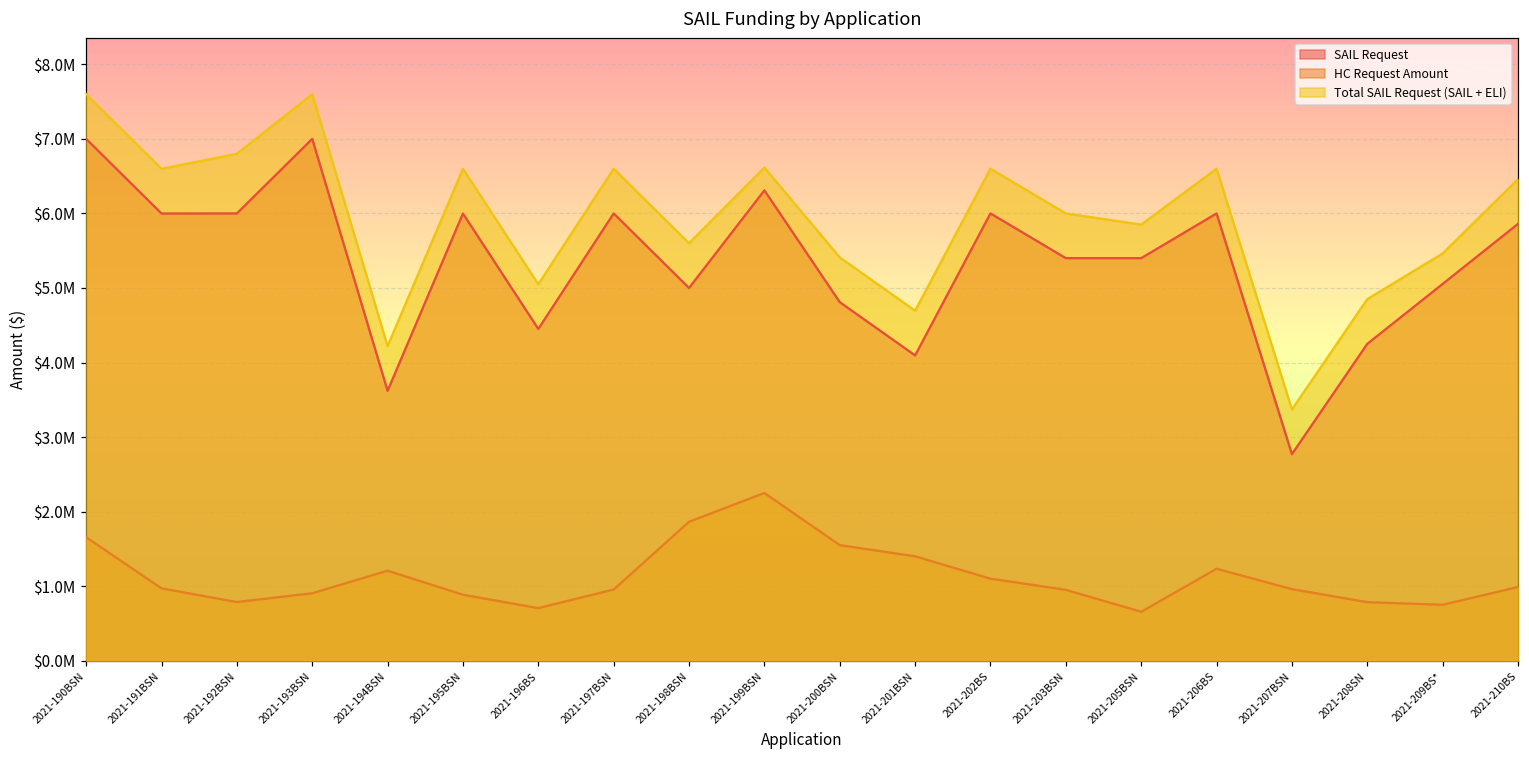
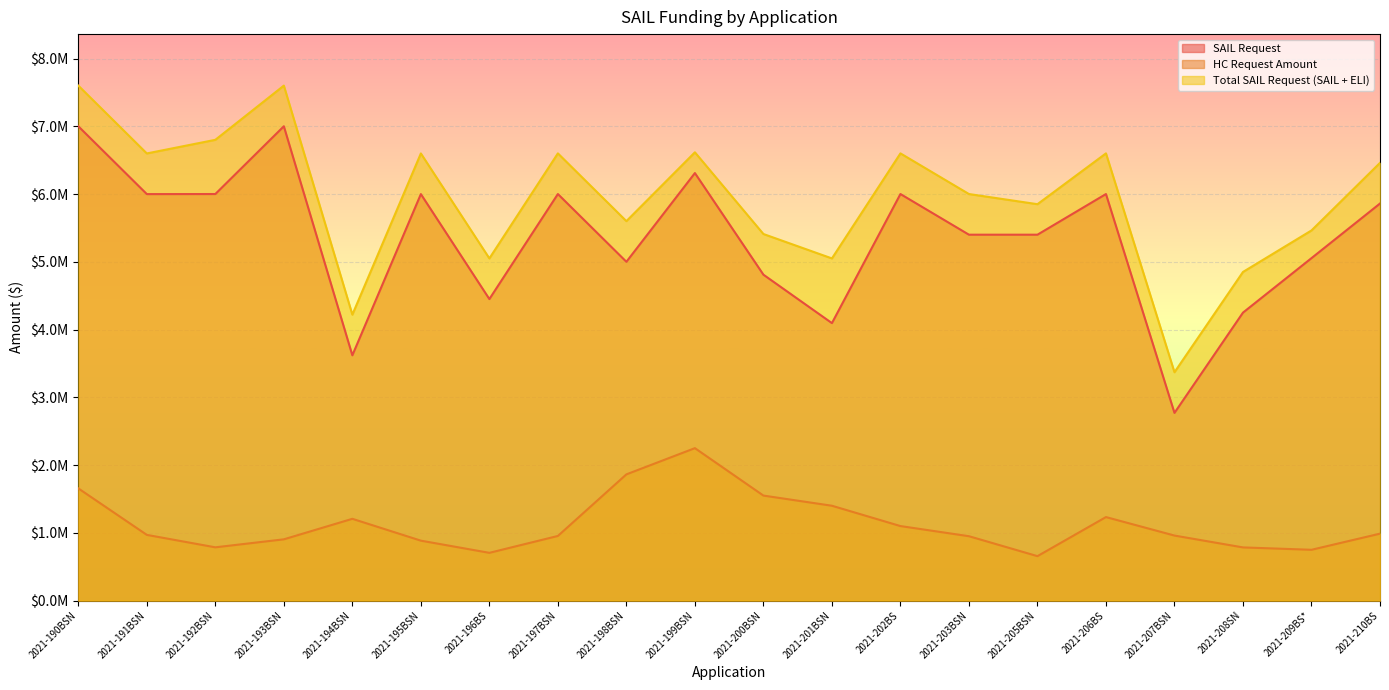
Total SAIL Request (SAIL + ELI), 2021-201BSN: $4700000 -> $5000000
